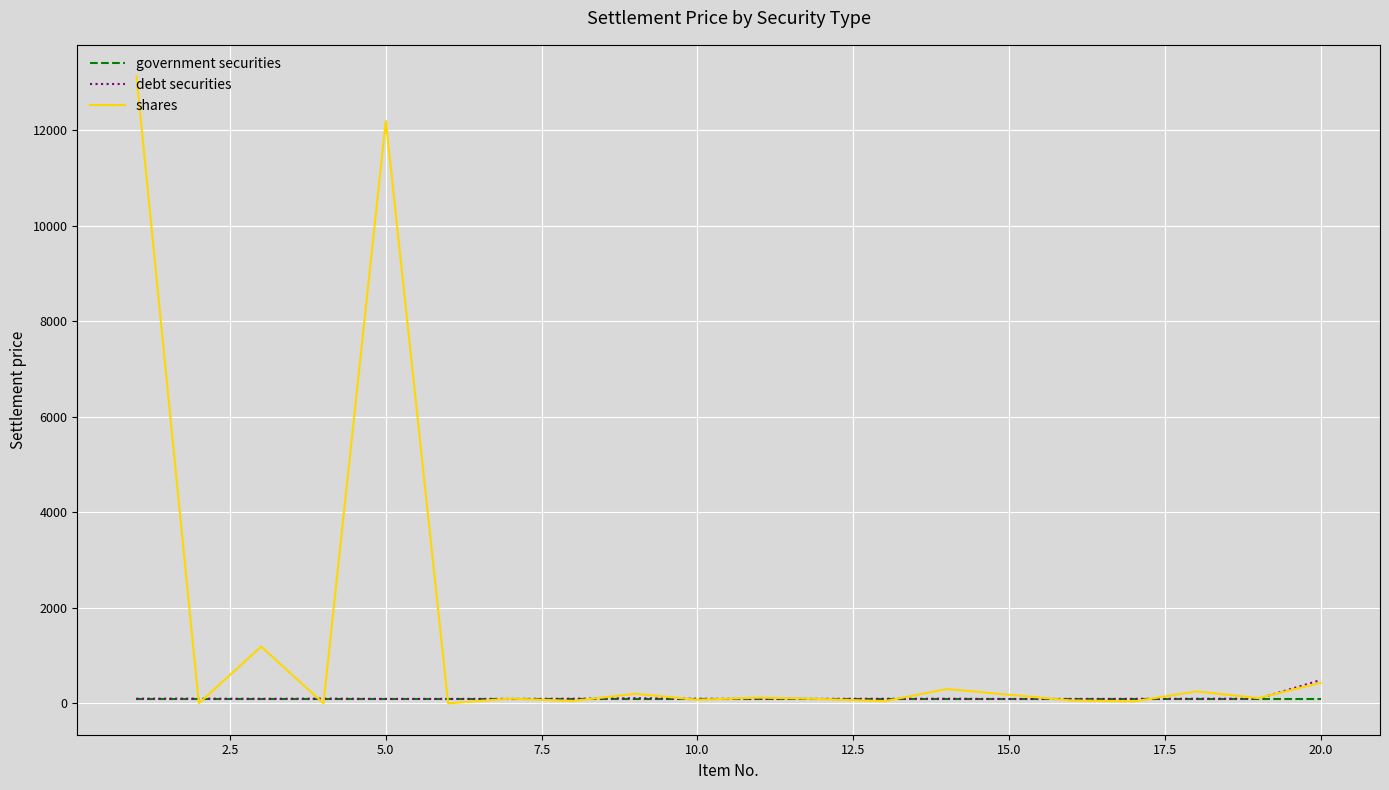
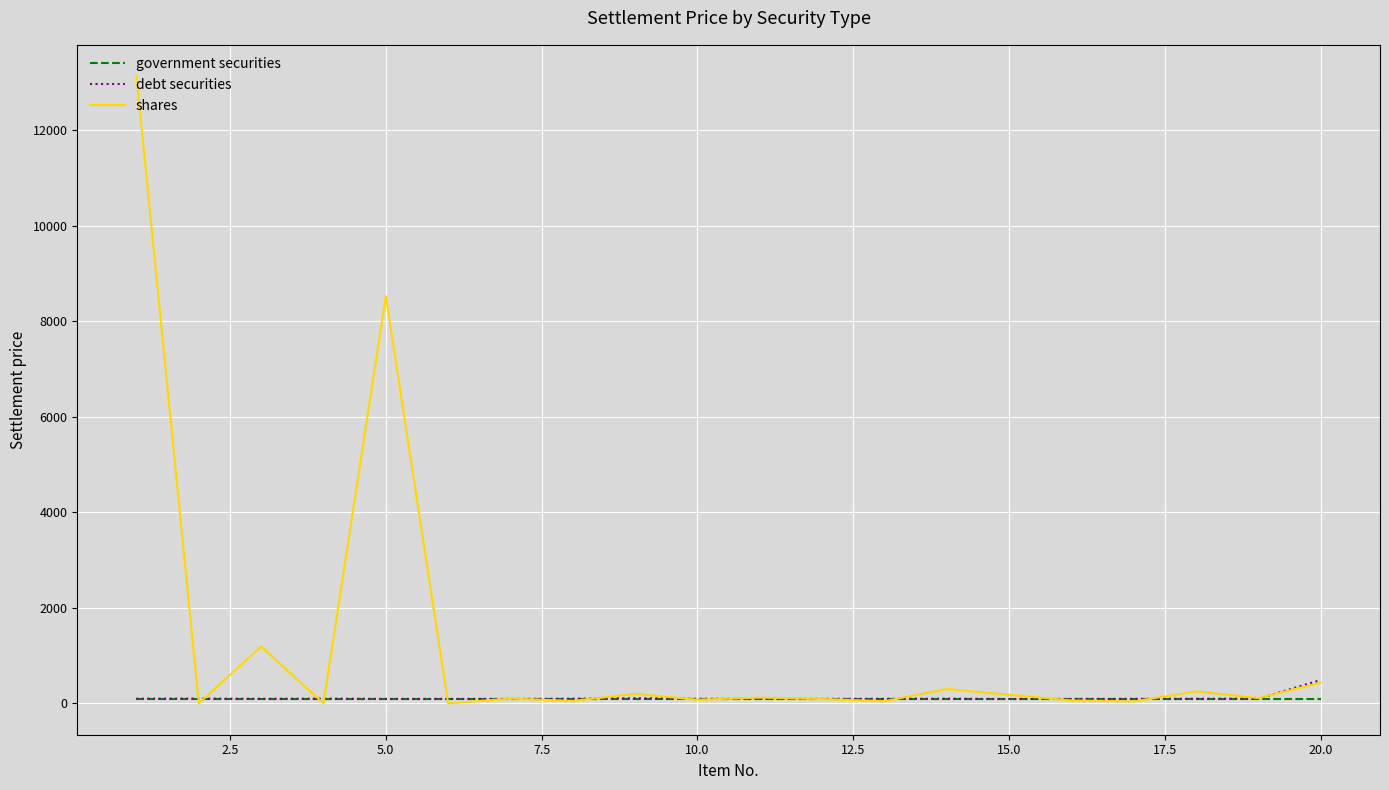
shares, 5.0: 12200 -> 8500
